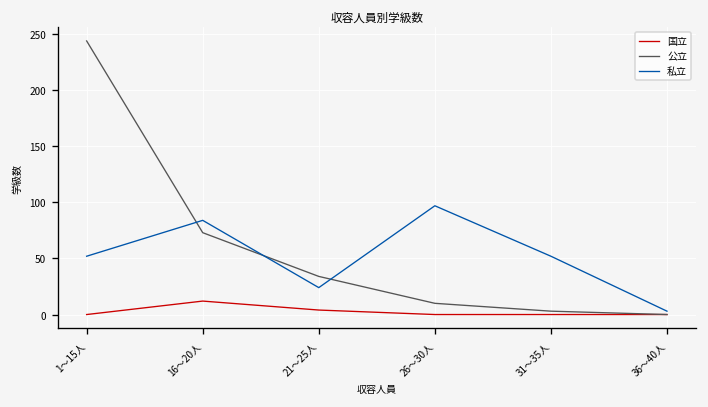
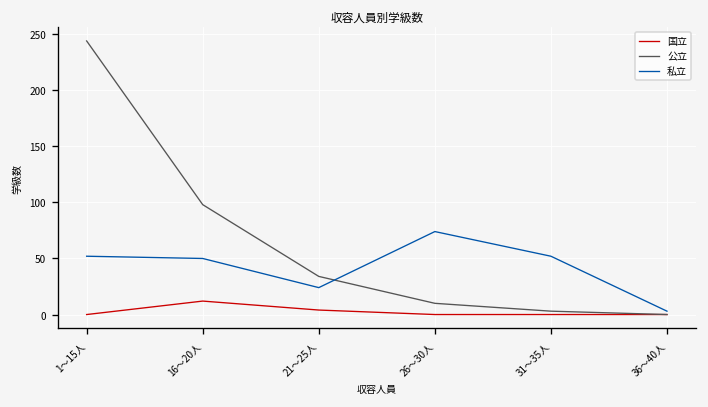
公立, 16～20人: 70 -> 100
私立, 16～20人: 80 -> 50
私立, 26～30人: 100 -> 70
